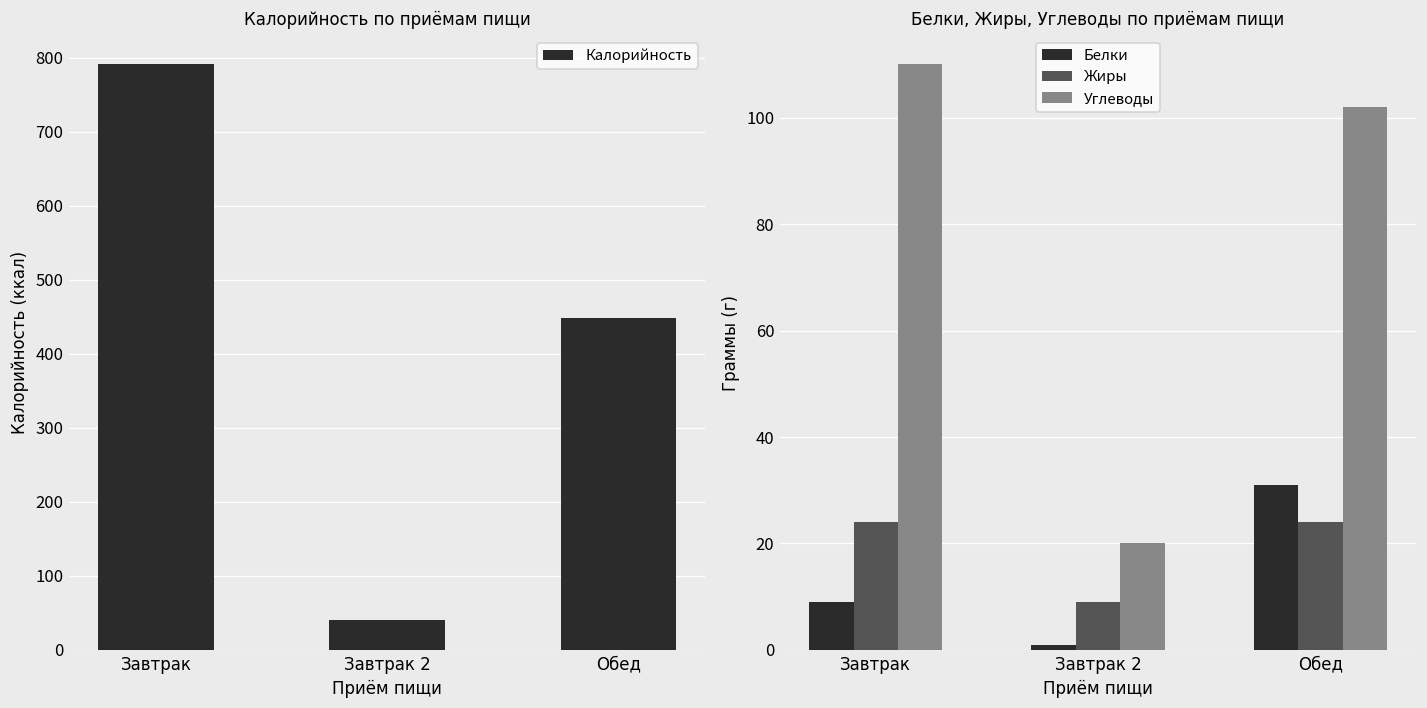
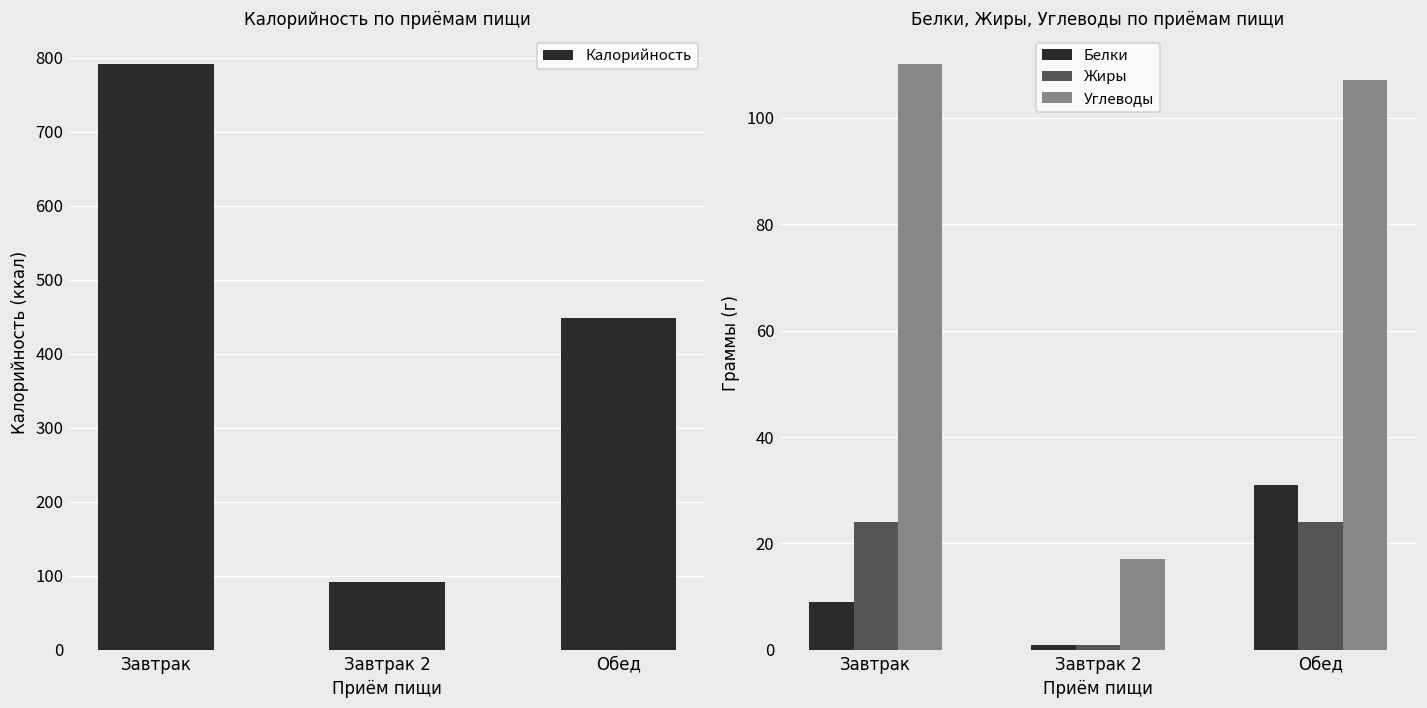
Калорийность по приёмам пищи, Завтрак 2: 40 -> 90
Белки, Жиры, Углеводы по приёмам пищи, Жиры, Завтрак 2: 9 -> 1
Белки, Жиры, Углеводы по приёмам пищи, Углеводы, Завтрак 2: 20 -> 17
Белки, Жиры, Углеводы по приёмам пищи, Углеводы, Обед: 102 -> 107
